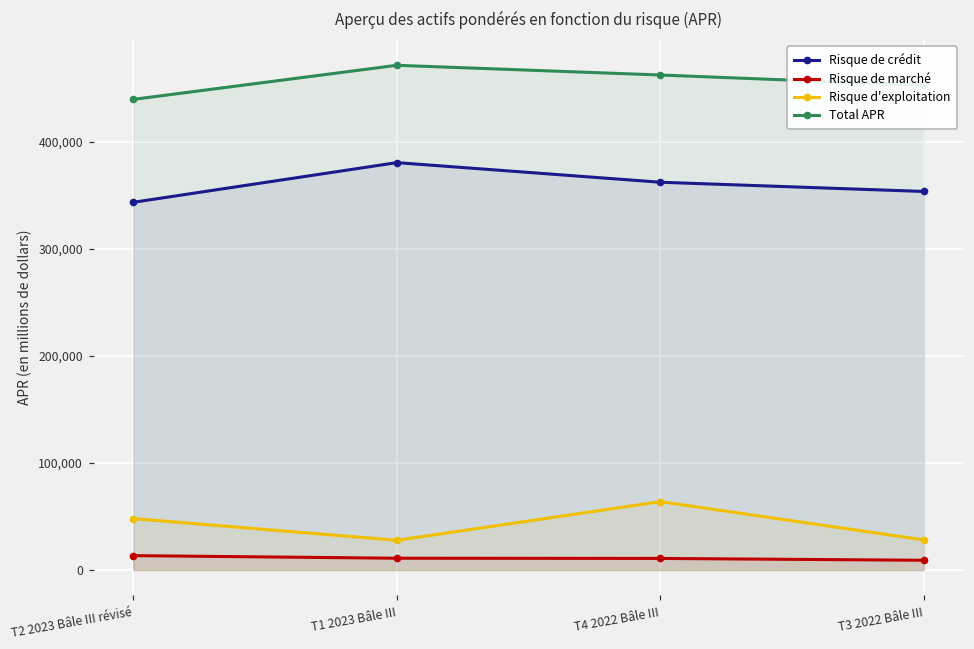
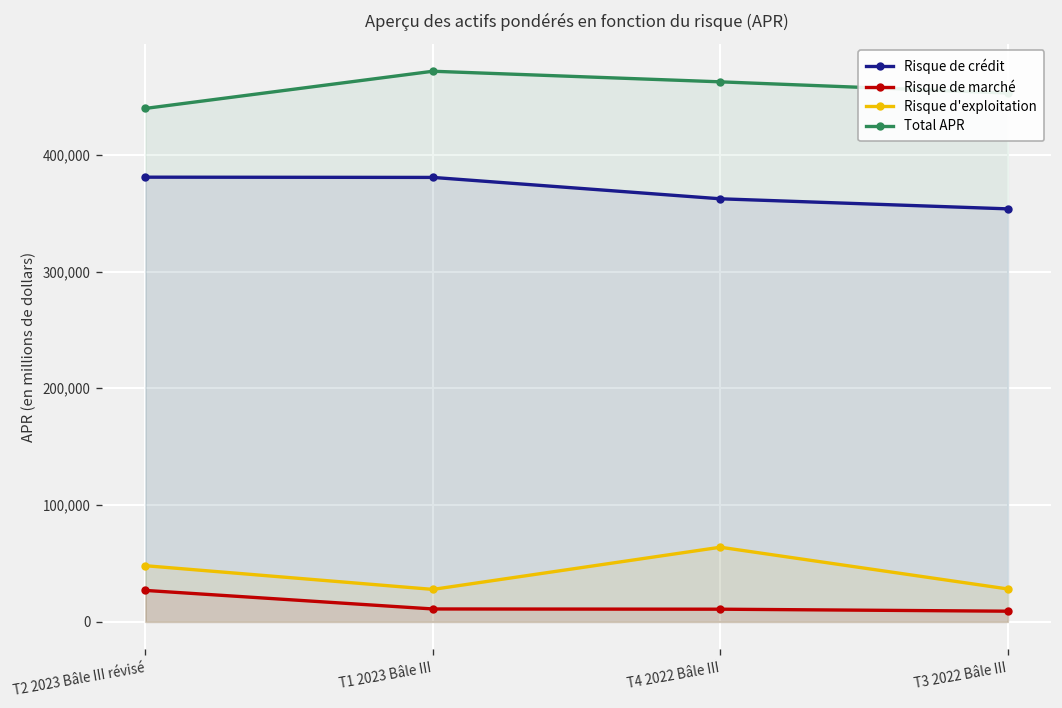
Risque de crédit, T2 2023 Bâle III révisé: 340,000 -> 380,000
Risque de marché, T2 2023 Bâle III révisé: 10,000 -> 30,000
